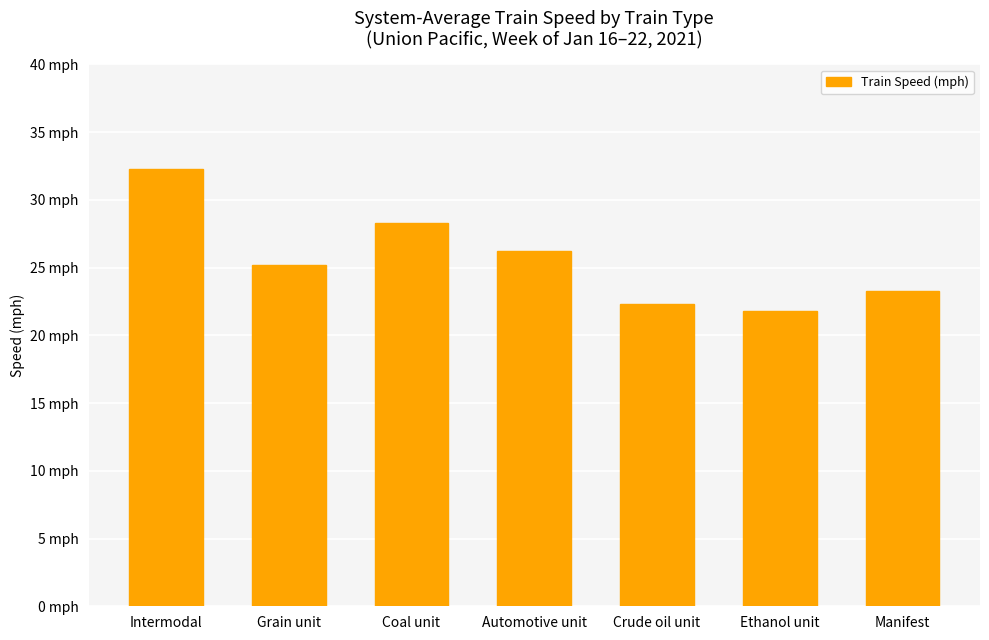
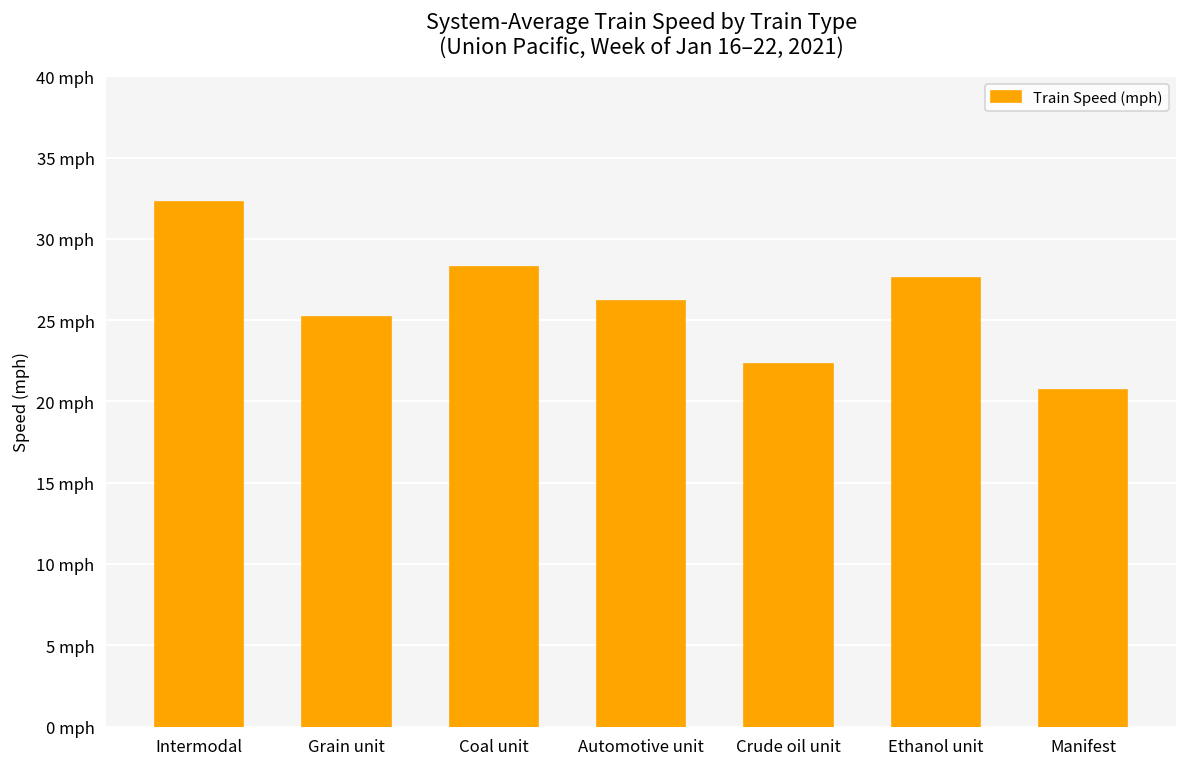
Ethanol unit: 21.8 mph -> 27.6 mph
Manifest: 23.3 mph -> 20.7 mph
